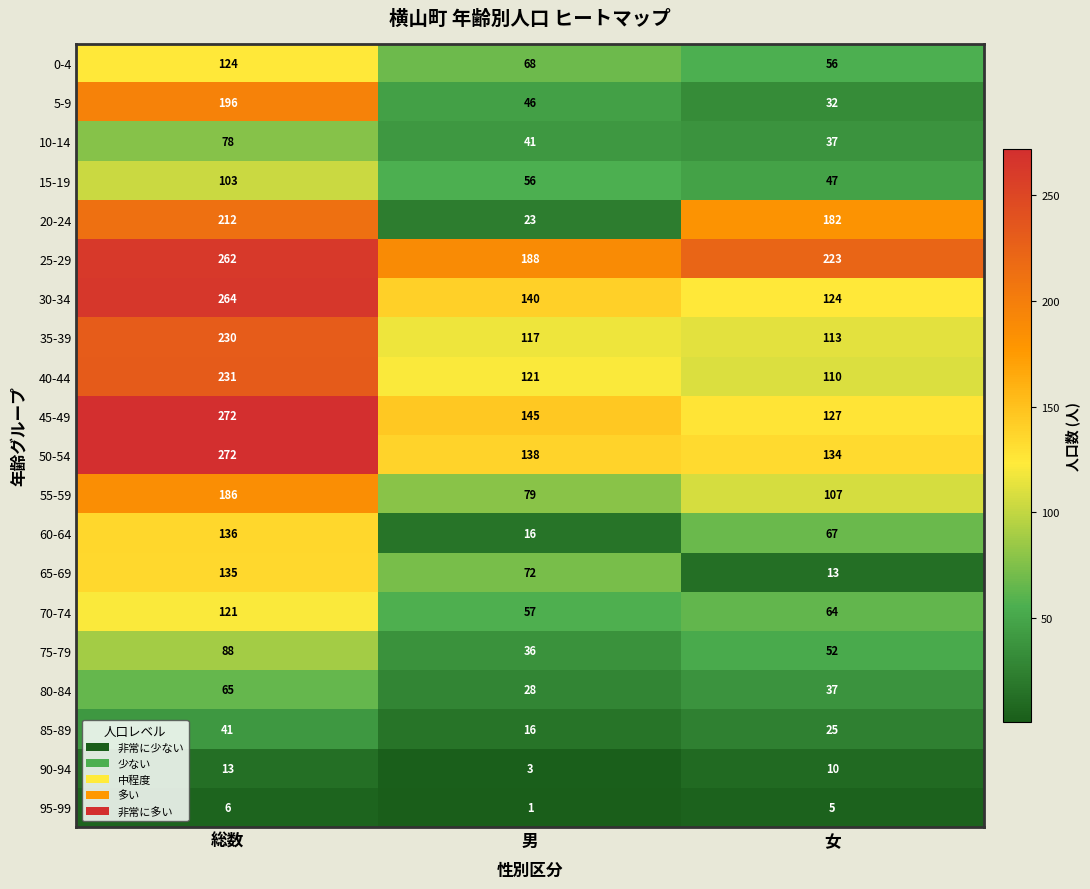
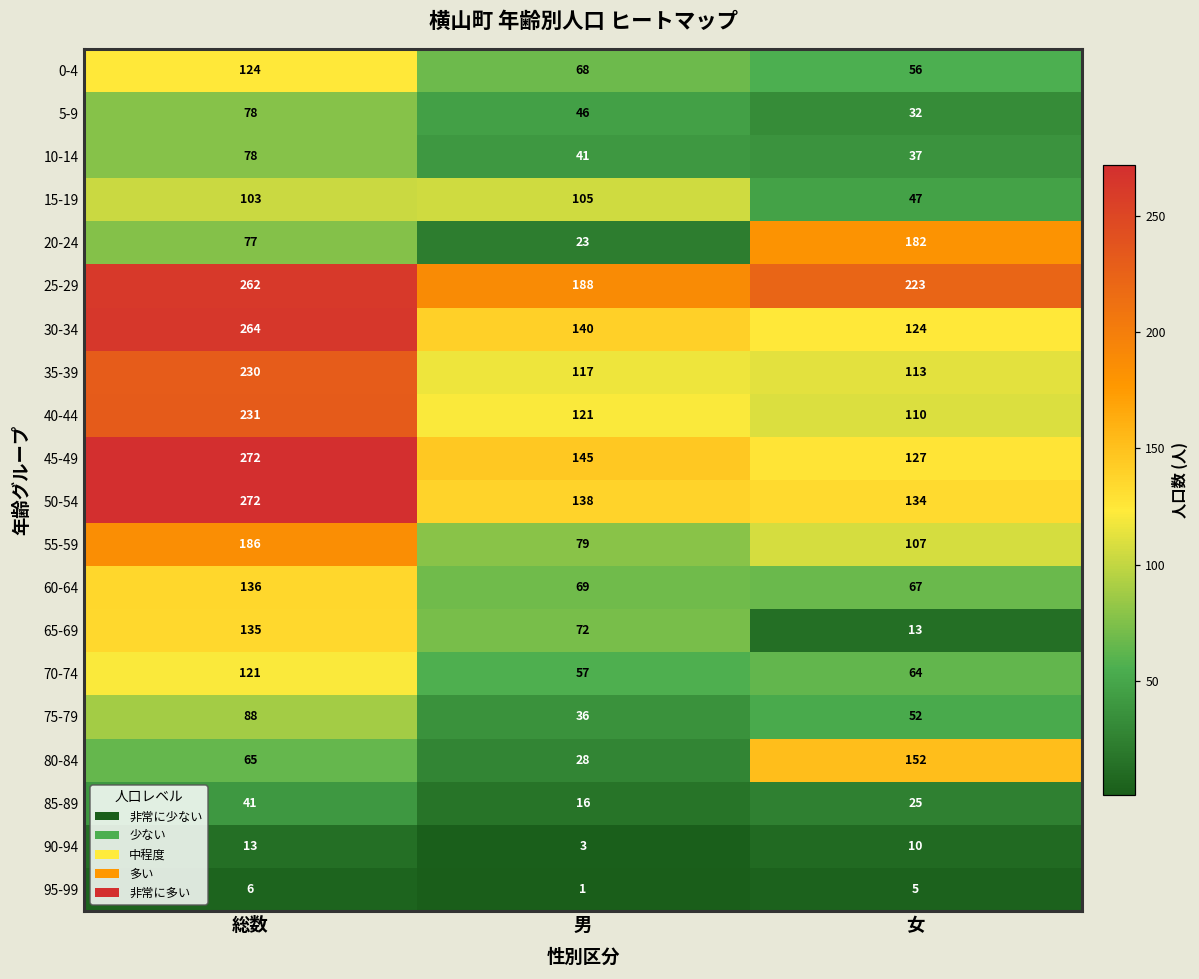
5-9, 総数: 196 -> 78
15-19, 男: 56 -> 105
20-24, 総数: 212 -> 77
60-64, 男: 16 -> 69
80-84, 女: 37 -> 152
